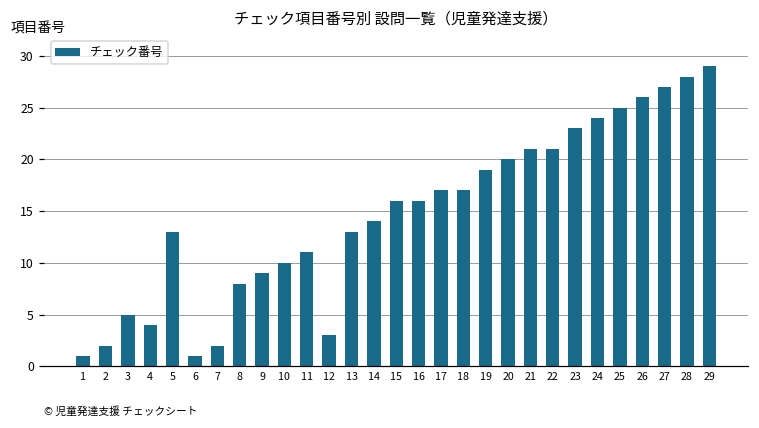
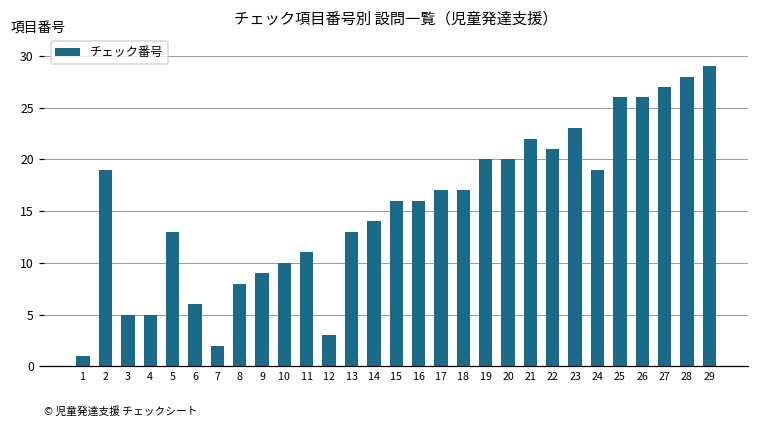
2: 2 -> 19
4: 4 -> 5
6: 1 -> 6
19: 19 -> 20
21: 21 -> 22
24: 24 -> 19
25: 25 -> 26
